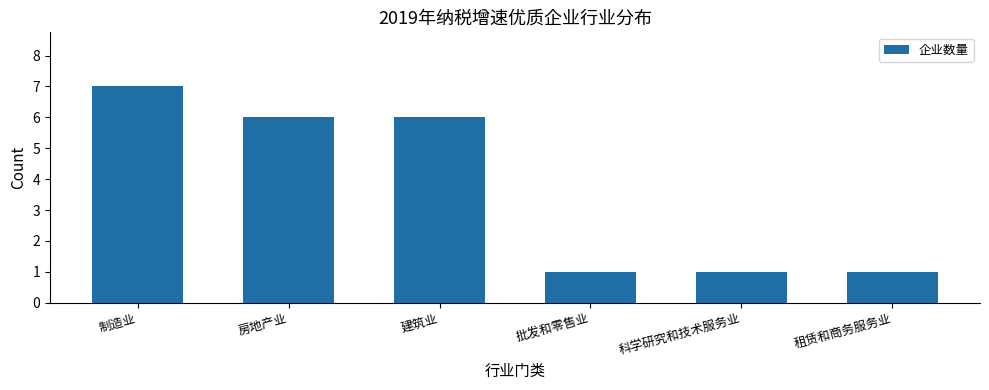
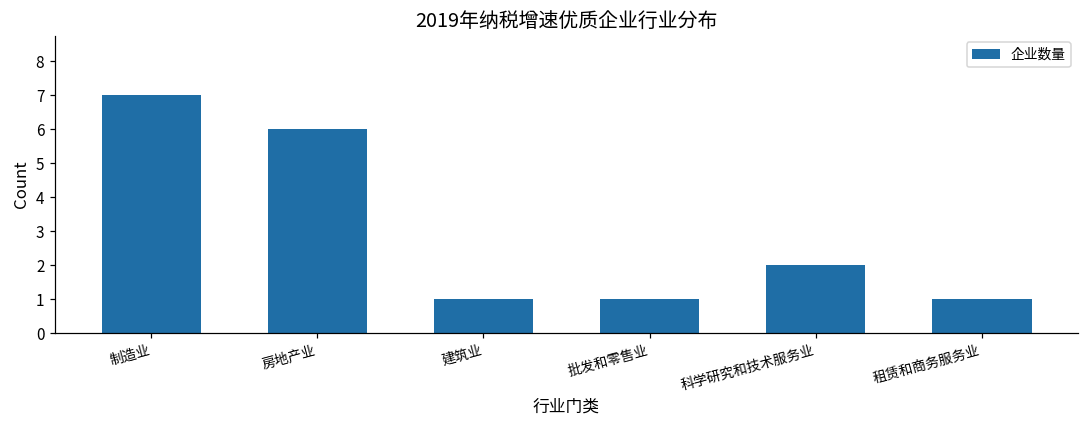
建筑业: 6 -> 1
科学研究和技术服务业: 1 -> 2
